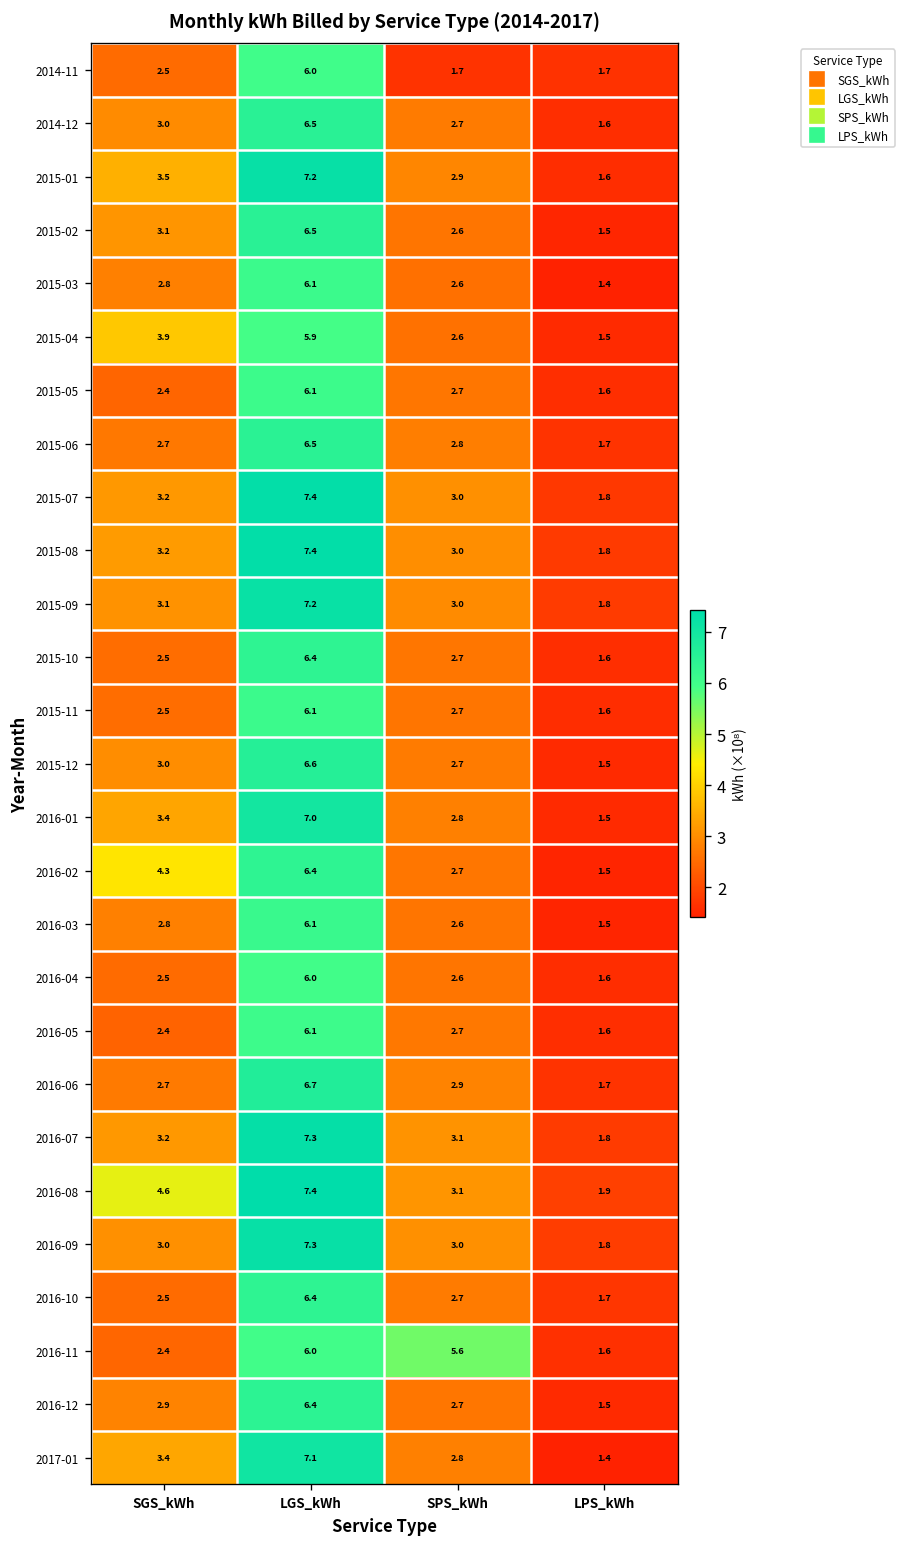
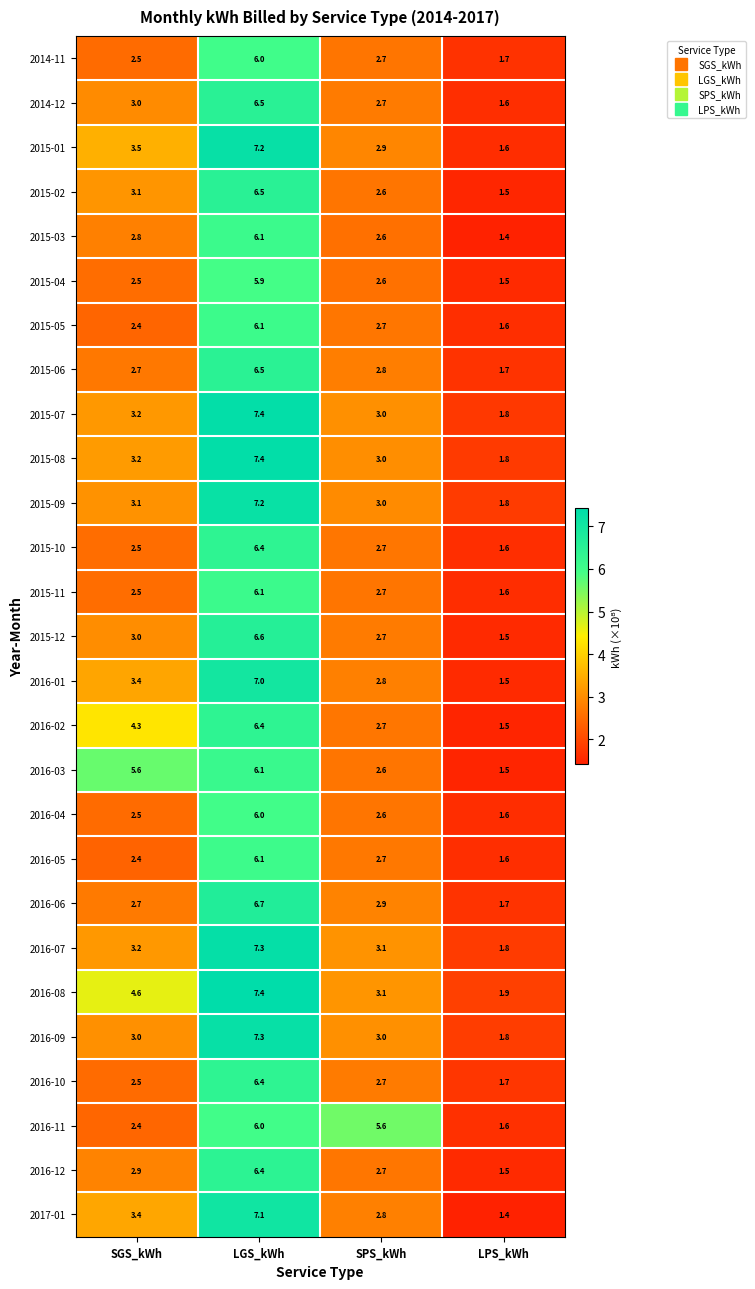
2014-11, SPS_kWh: 1.7 -> 2.7
2015-04, SGS_kWh: 3.9 -> 2.5
2016-03, SGS_kWh: 2.8 -> 5.6
